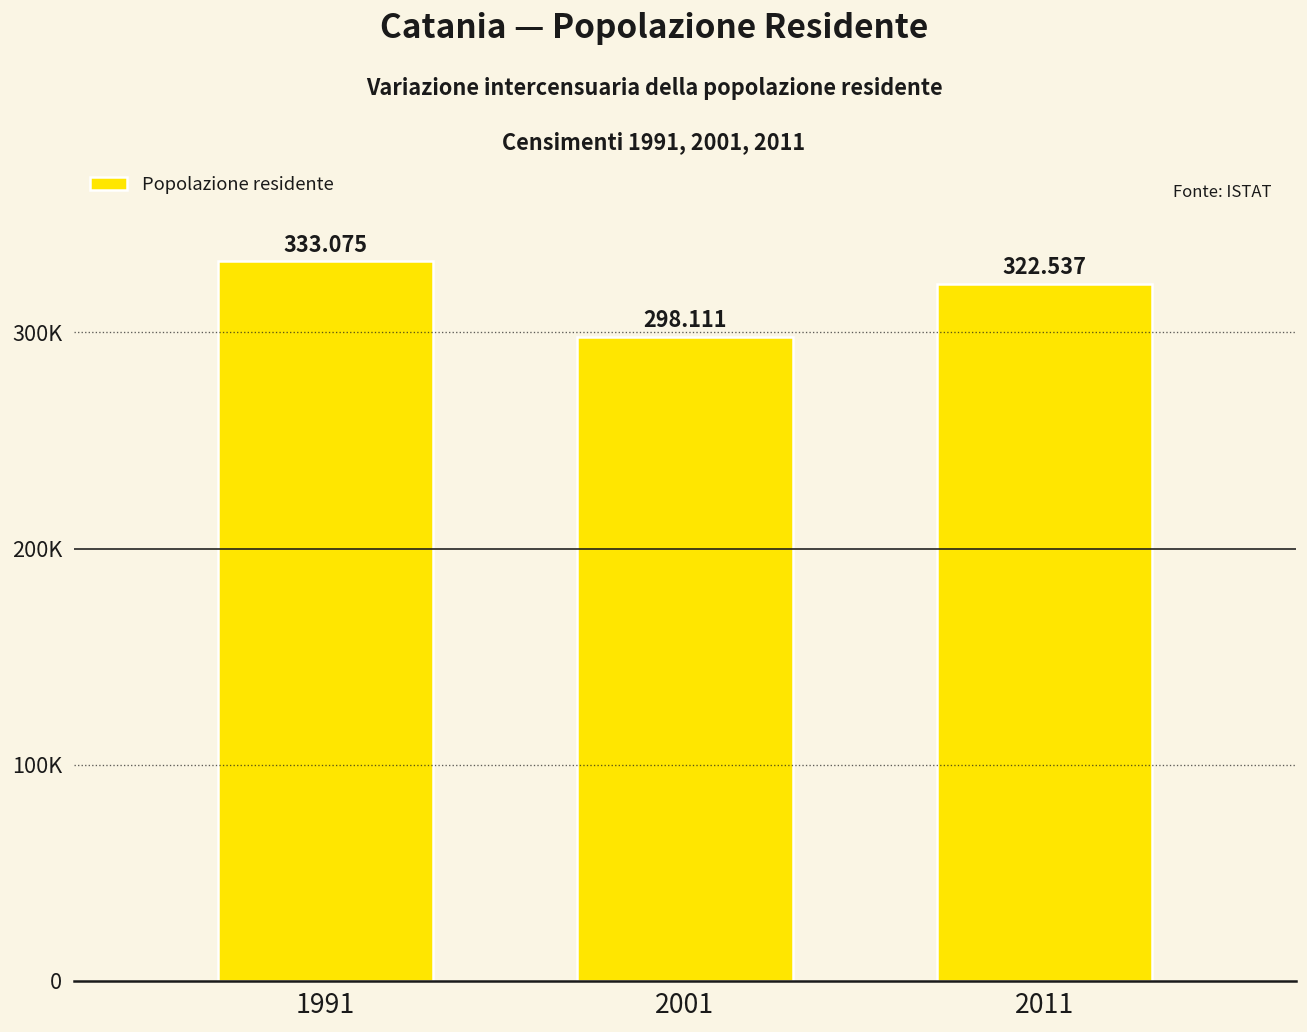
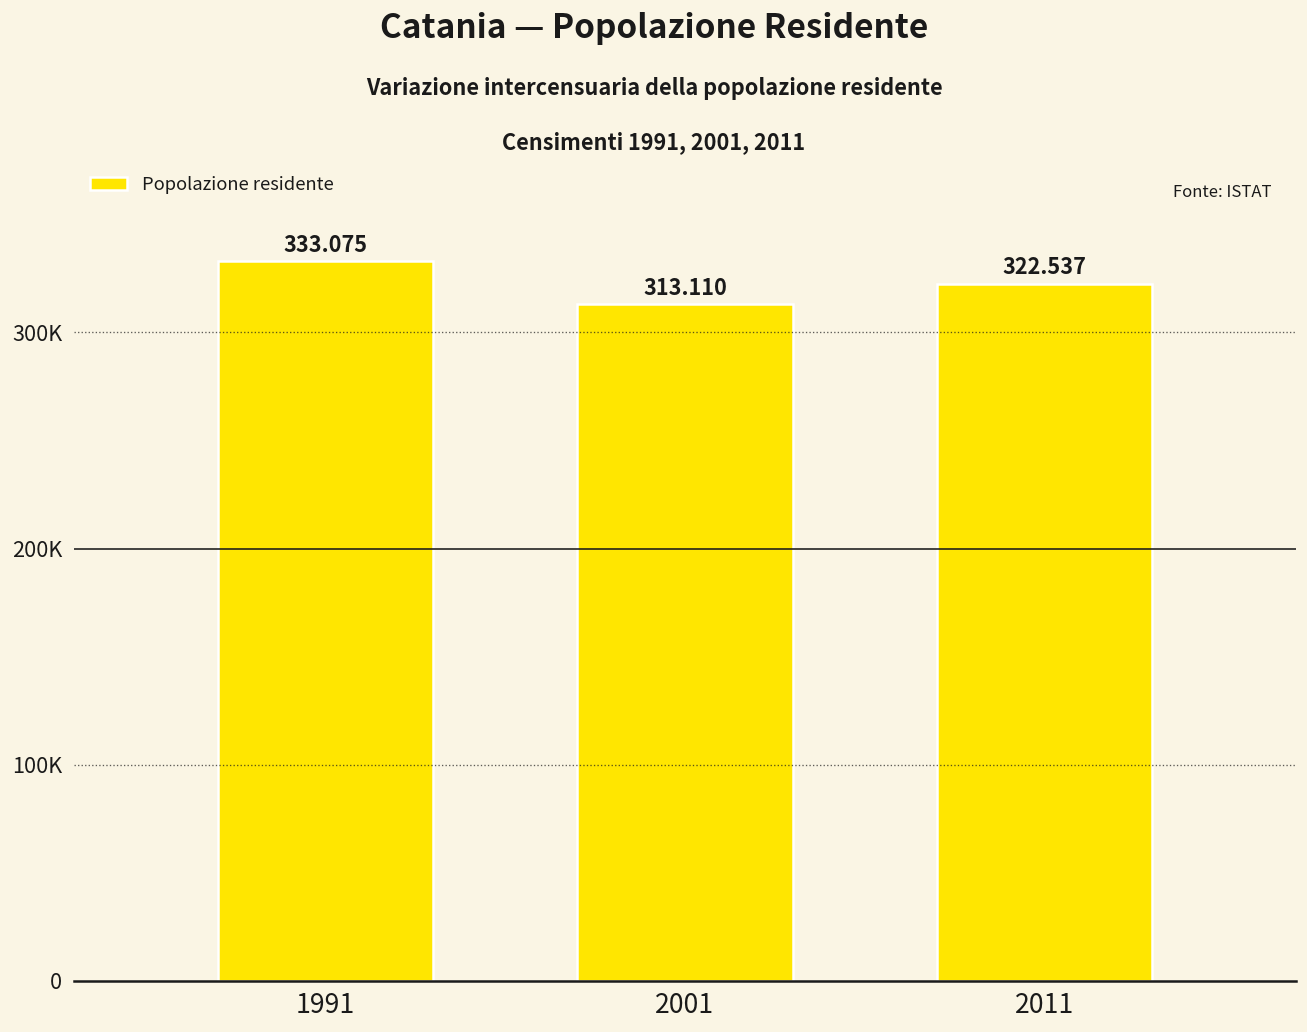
2001: 298.111 -> 313.110
